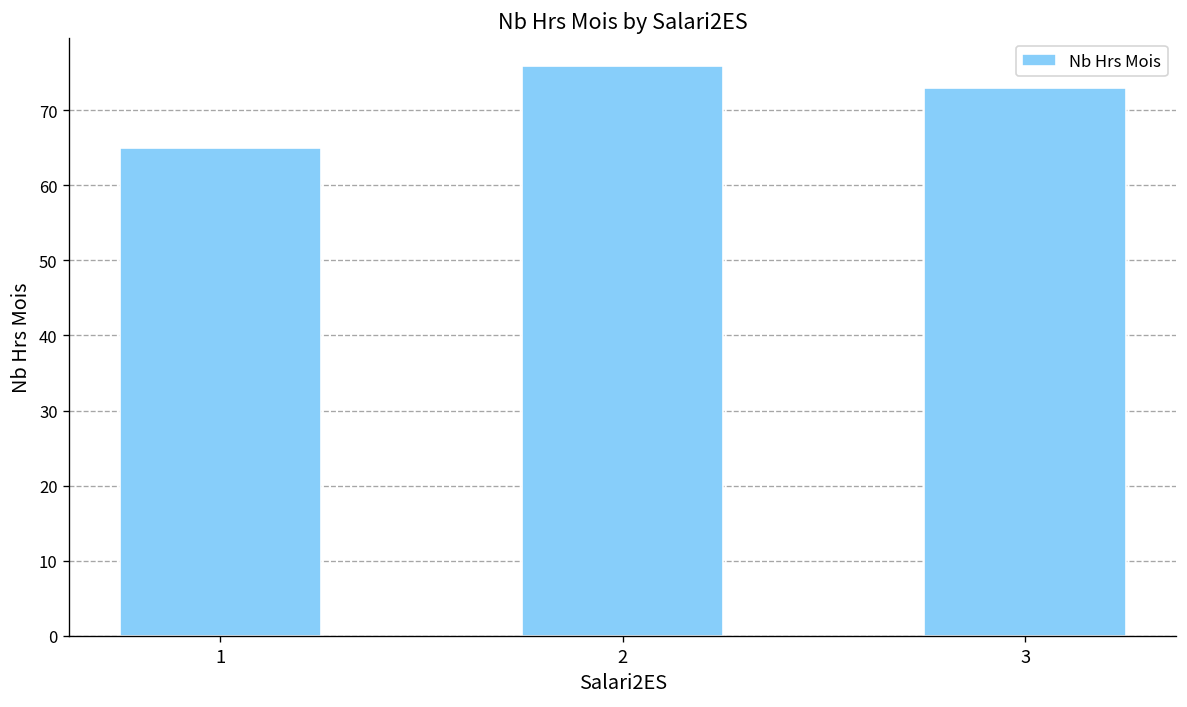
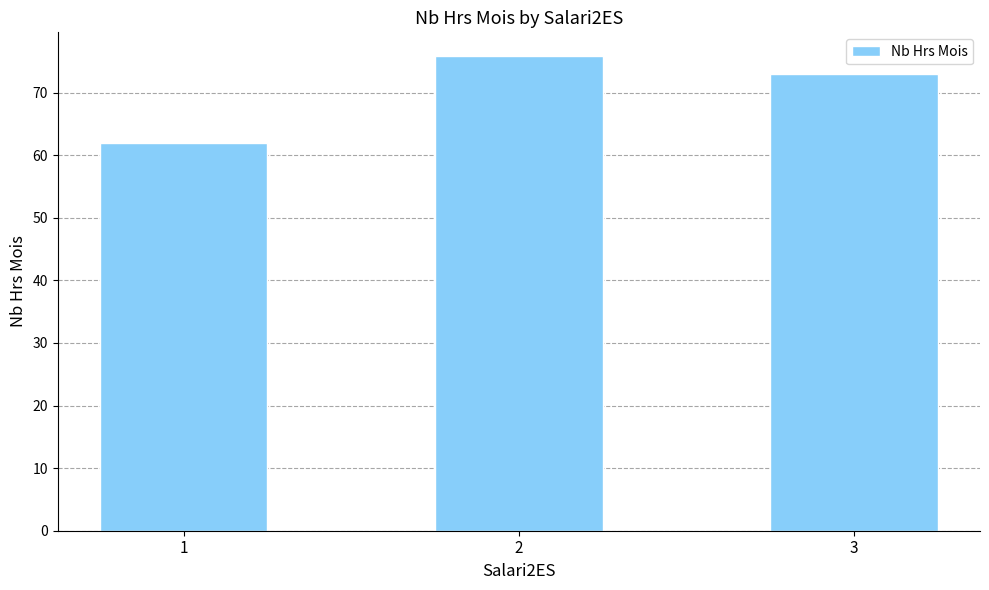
1: 65 -> 62
